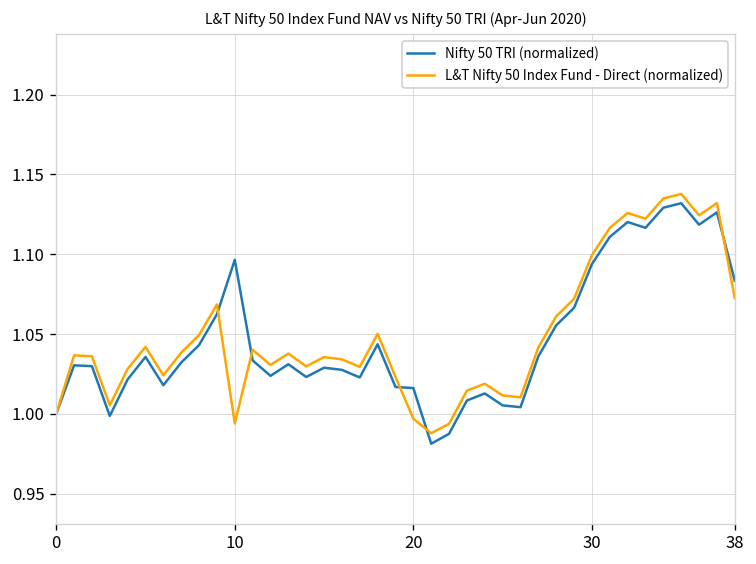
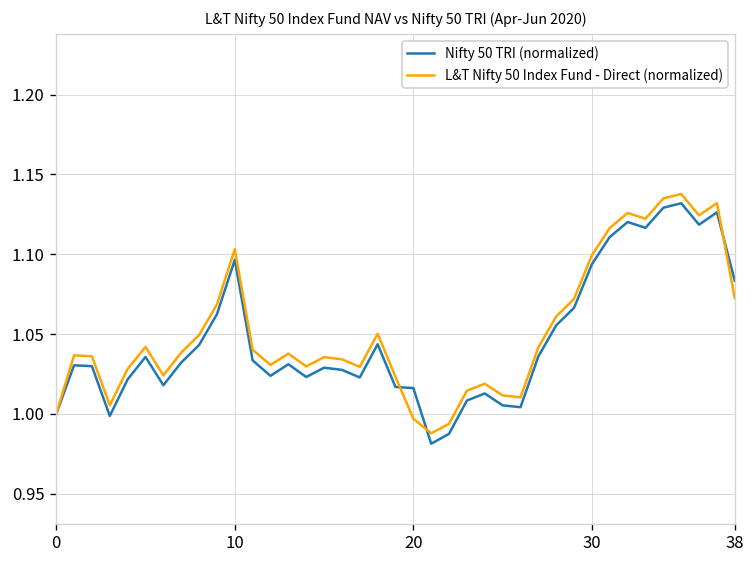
L&T Nifty 50 Index Fund - Direct (normalized), 10: 0.994 -> 1.103
